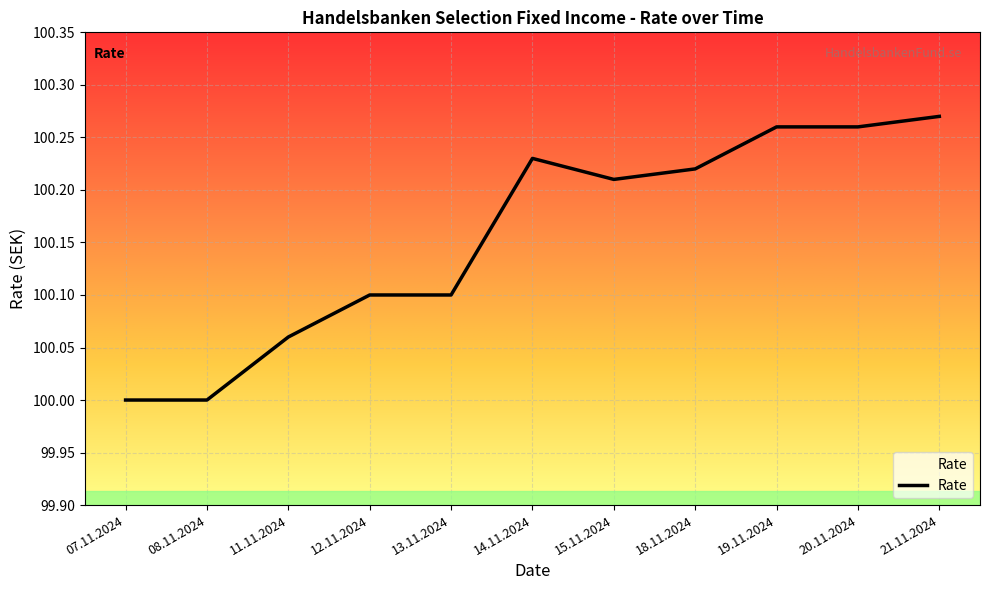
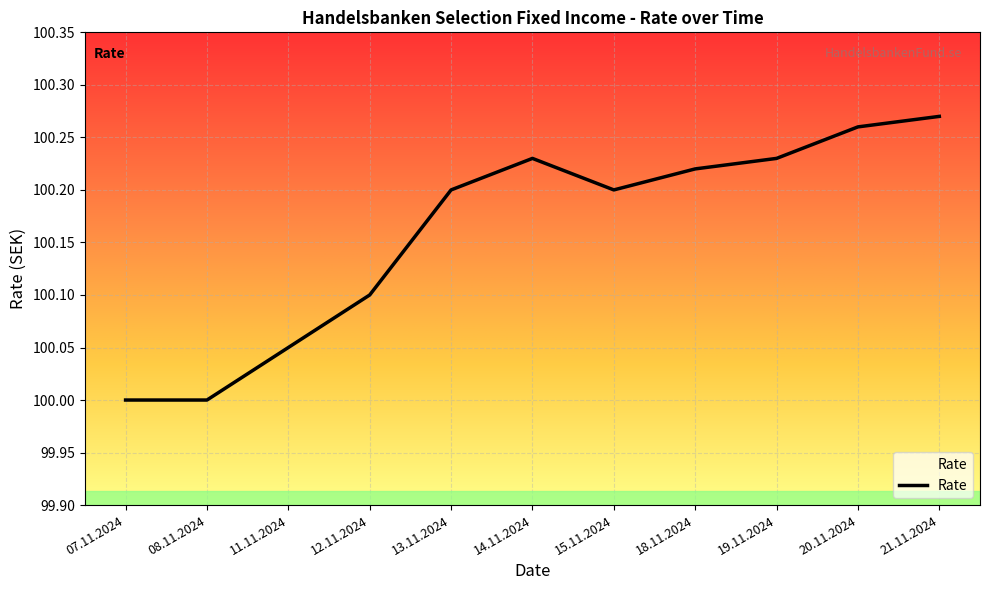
11.11.2024: 100.06 -> 100.05
13.11.2024: 100.1 -> 100.2
15.11.2024: 100.21 -> 100.20
19.11.2024: 100.26 -> 100.23
